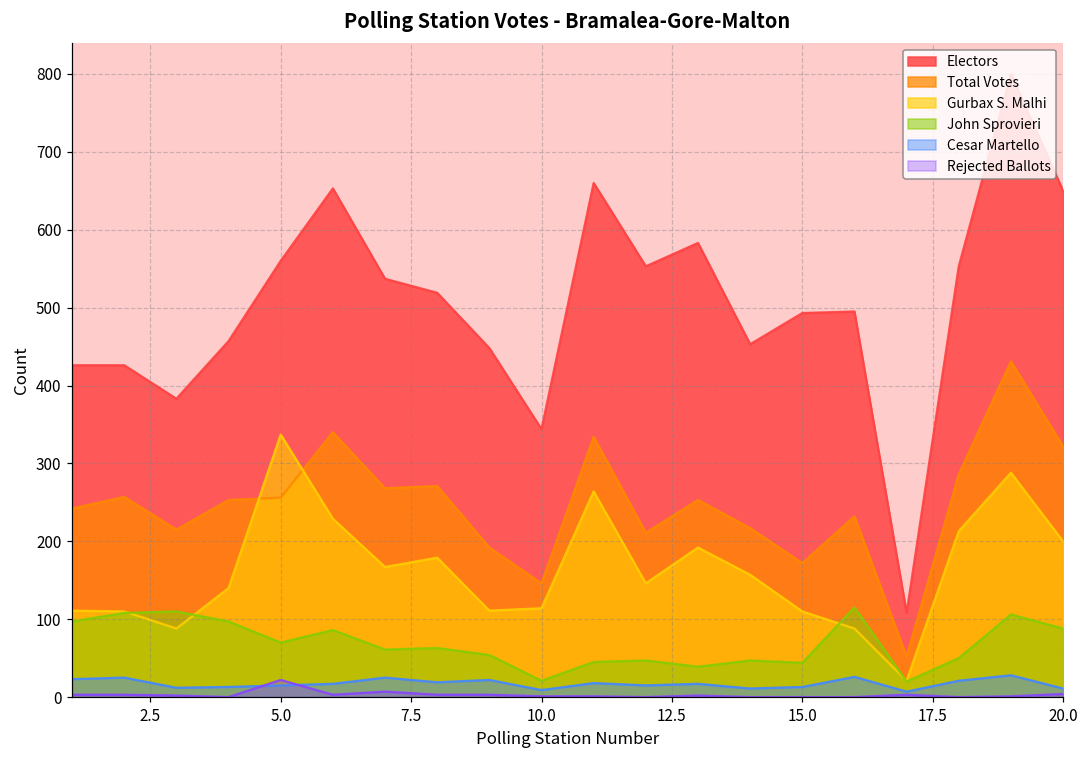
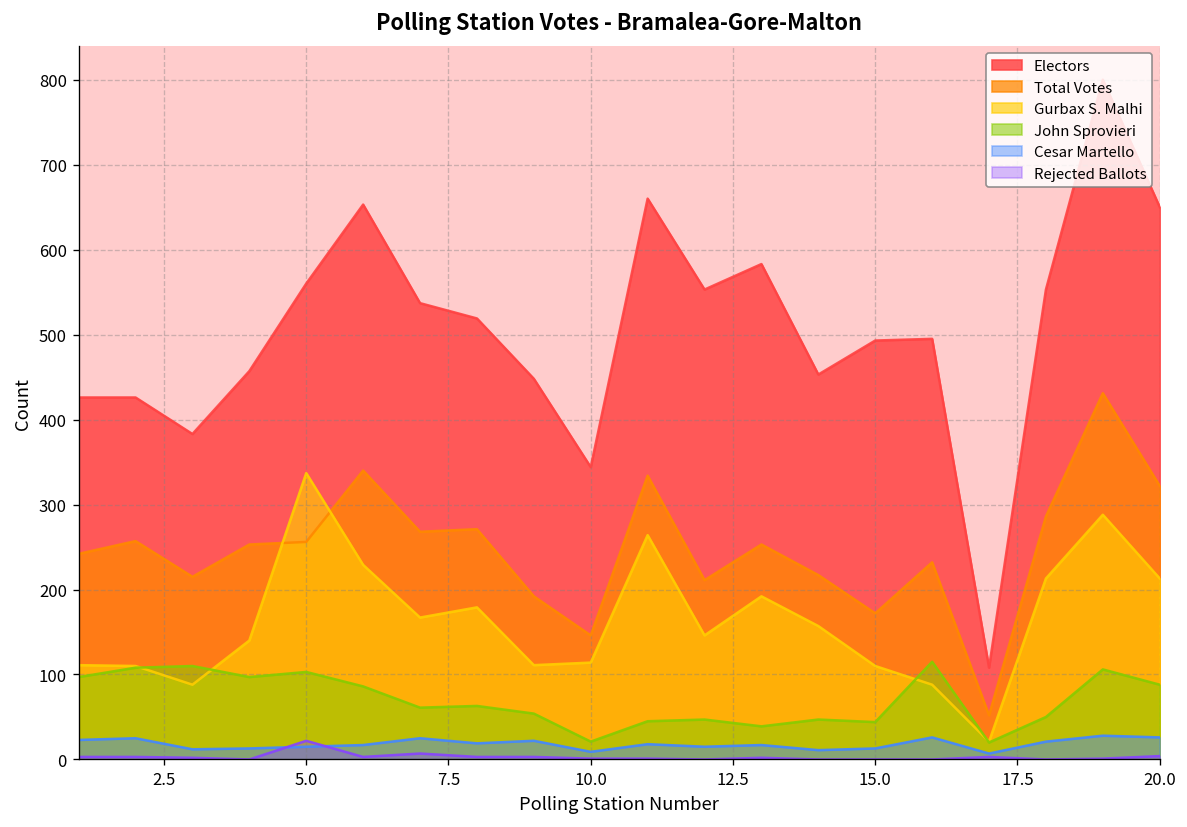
John Sprovieri, 5.0: 70 -> 100
Gurbax S. Malhi, 20.0: 200 -> 210
Cesar Martello, 20.0: 10 -> 30
